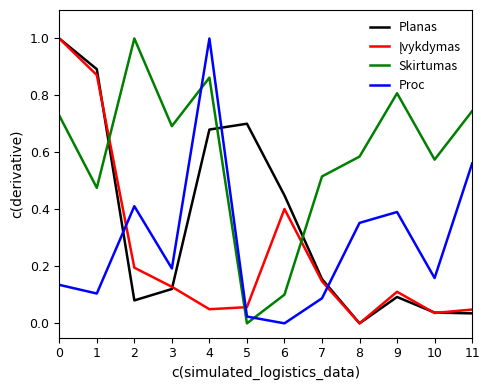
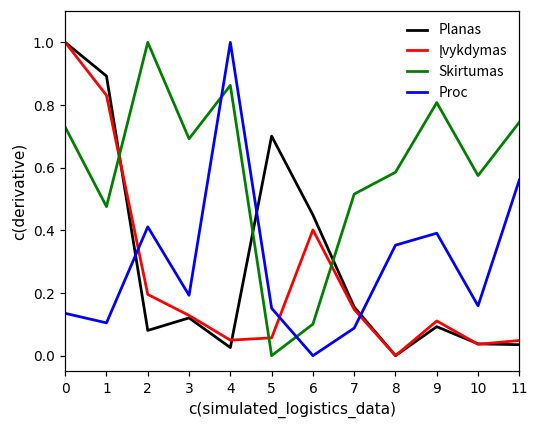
Įvykdymas, 1: 0.87 -> 0.83
Planas, 4: 0.68 -> 0.03
Proc, 5: 0.02 -> 0.15
